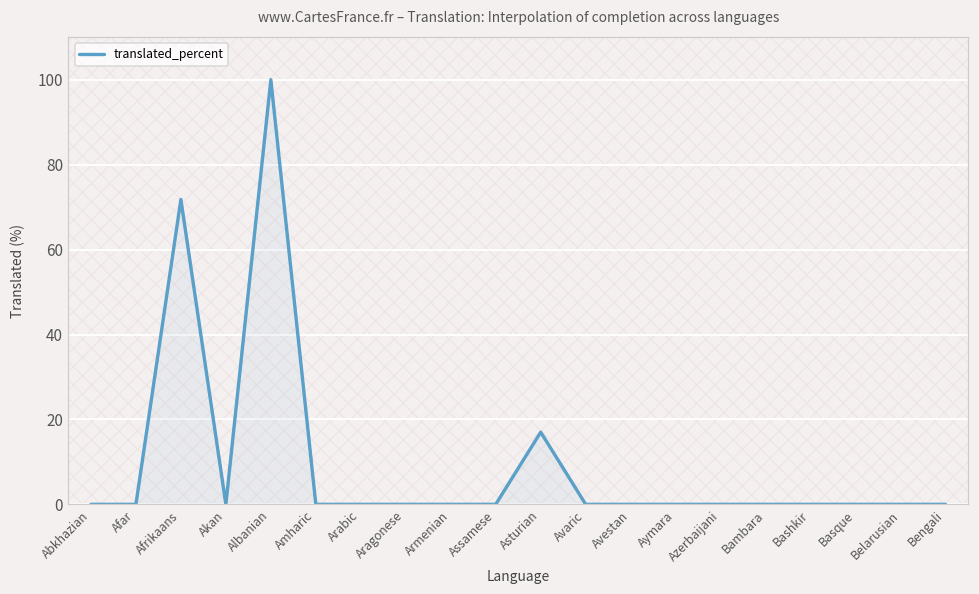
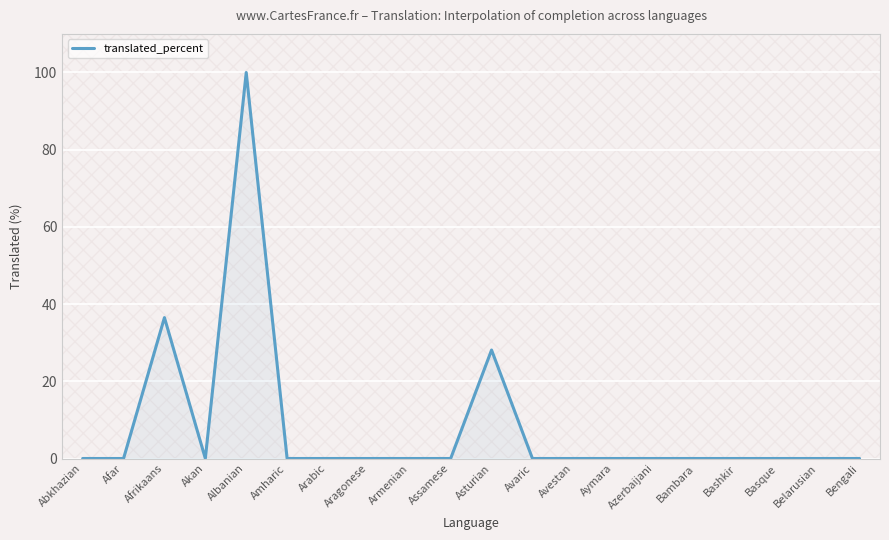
Afrikaans: 72 -> 37
Asturian: 17 -> 28
